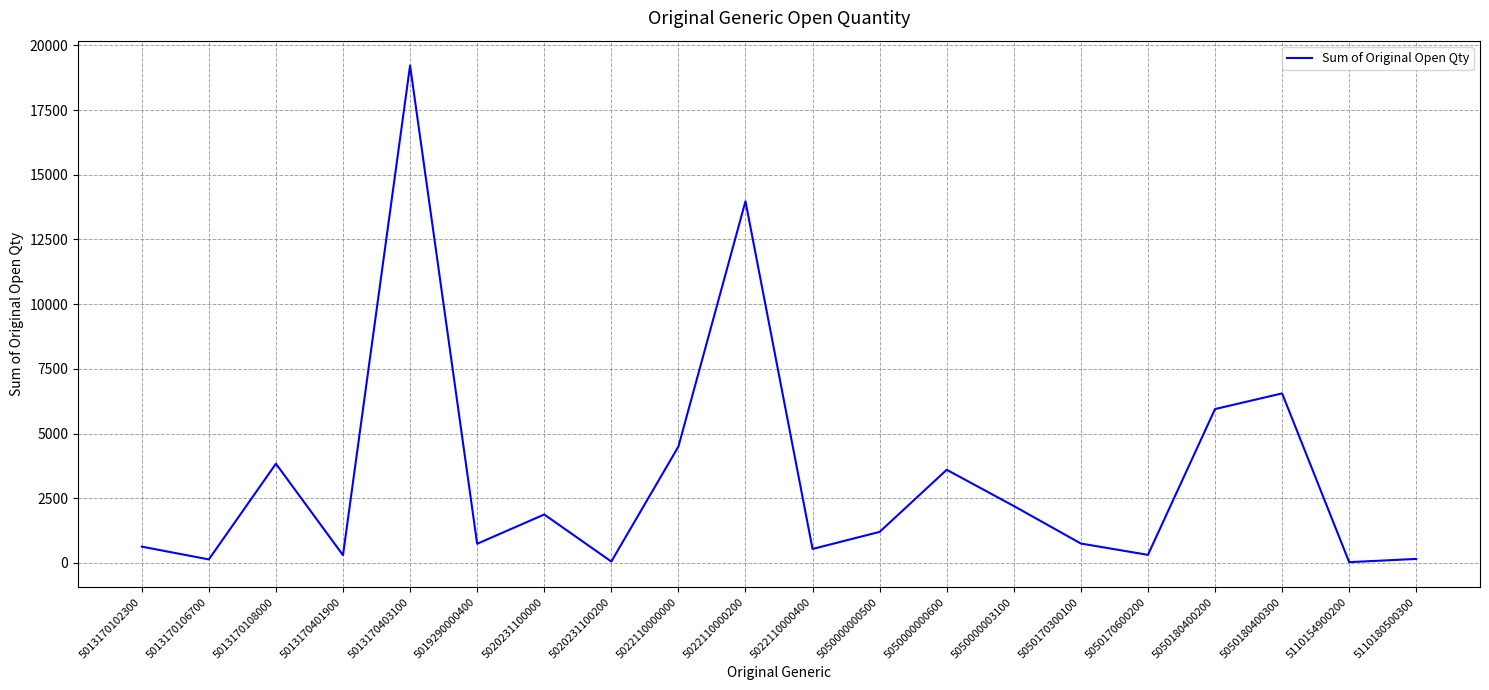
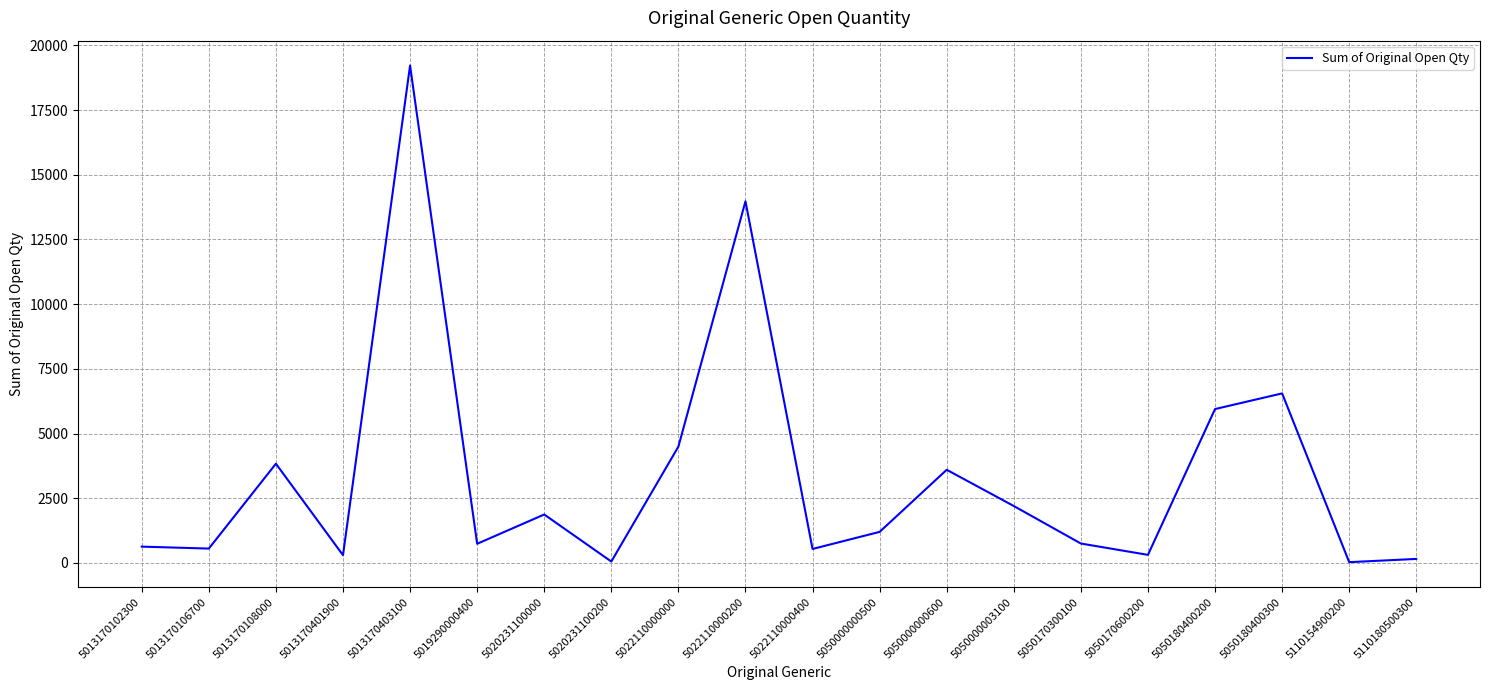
5013170106700: 100 -> 600
